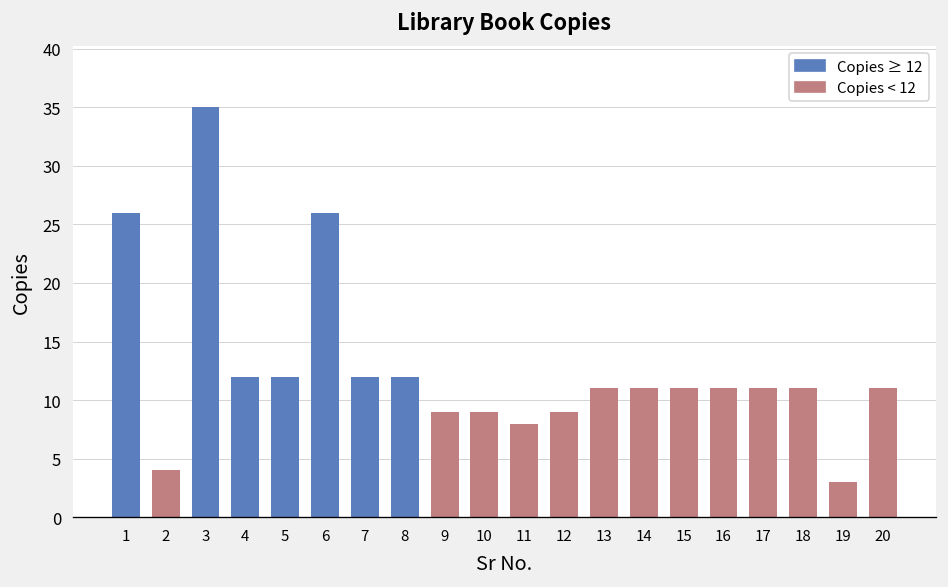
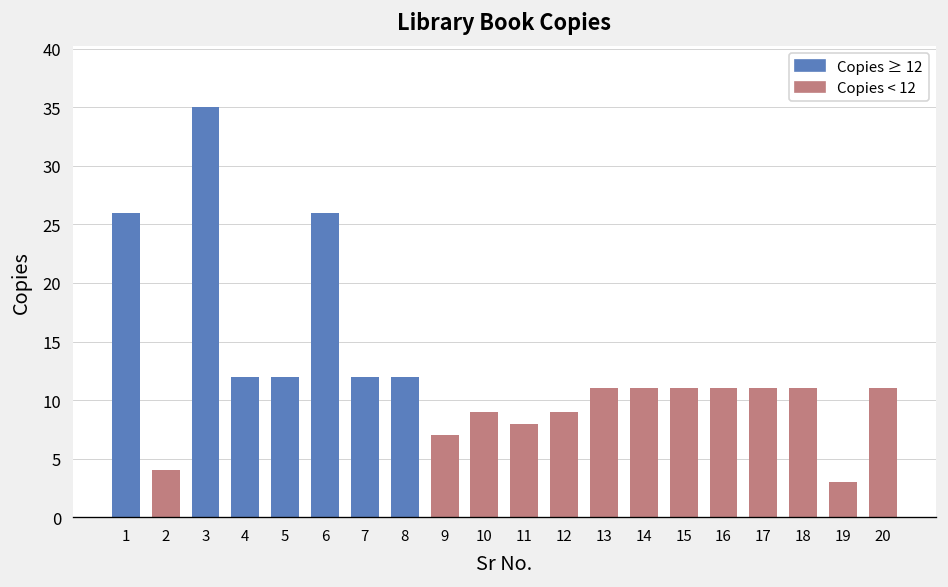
Copies < 12, 9: 9 -> 7
